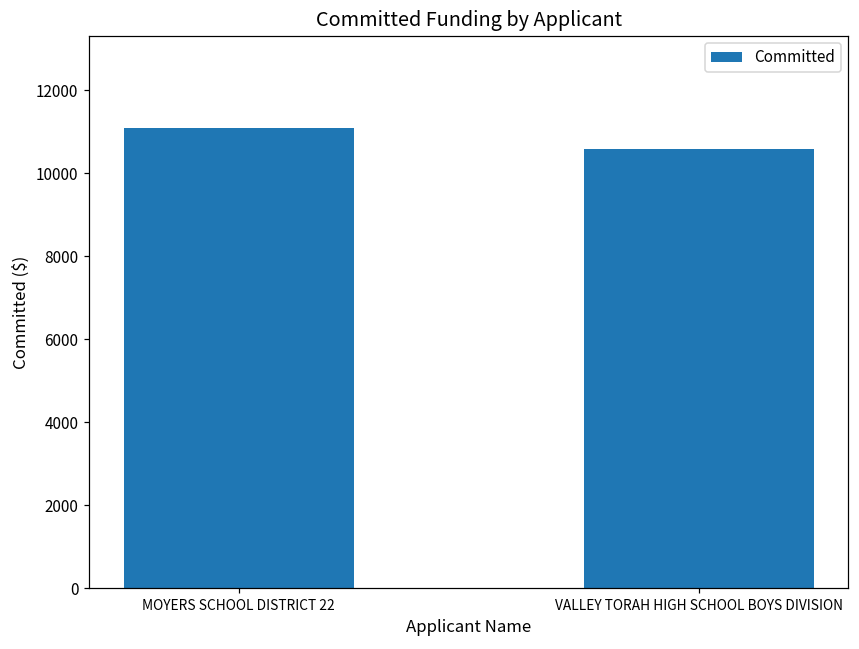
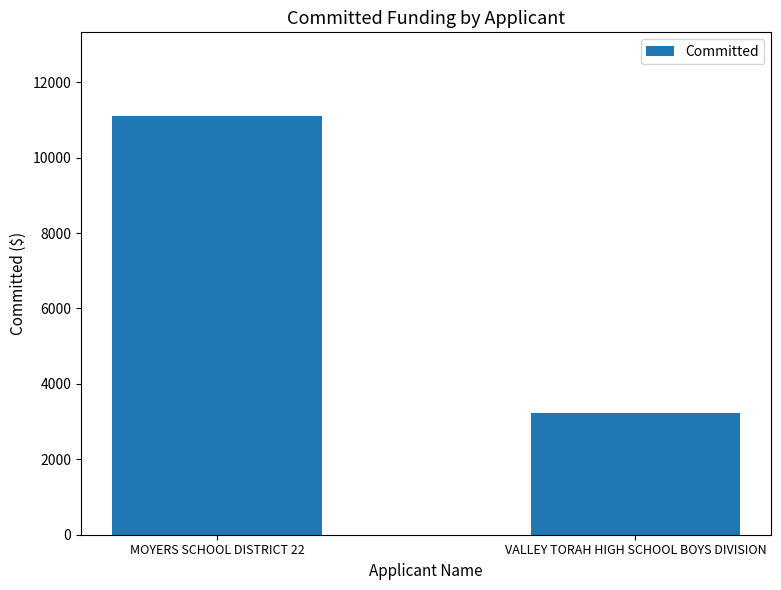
VALLEY TORAH HIGH SCHOOL BOYS DIVISION: 10600 -> 3200
